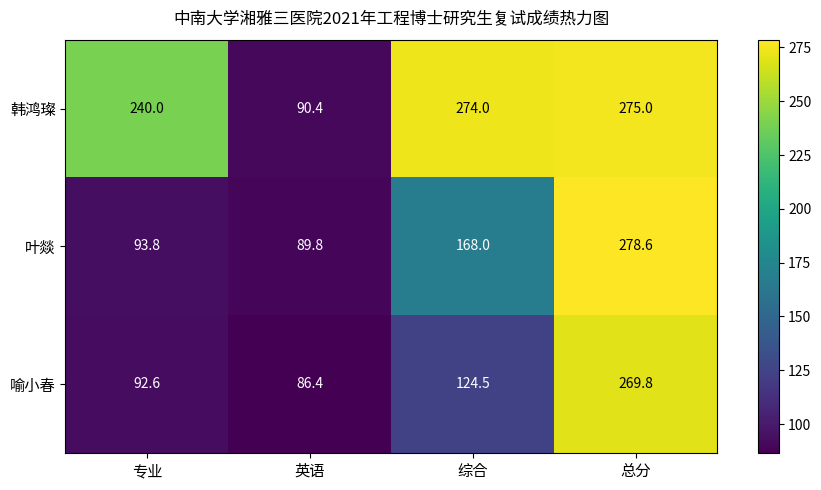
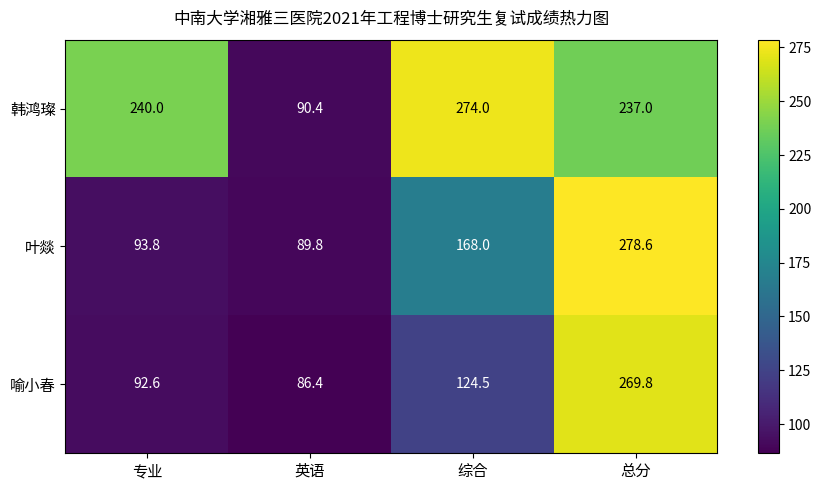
韩鸿璨, 总分: 275.0 -> 237.0
